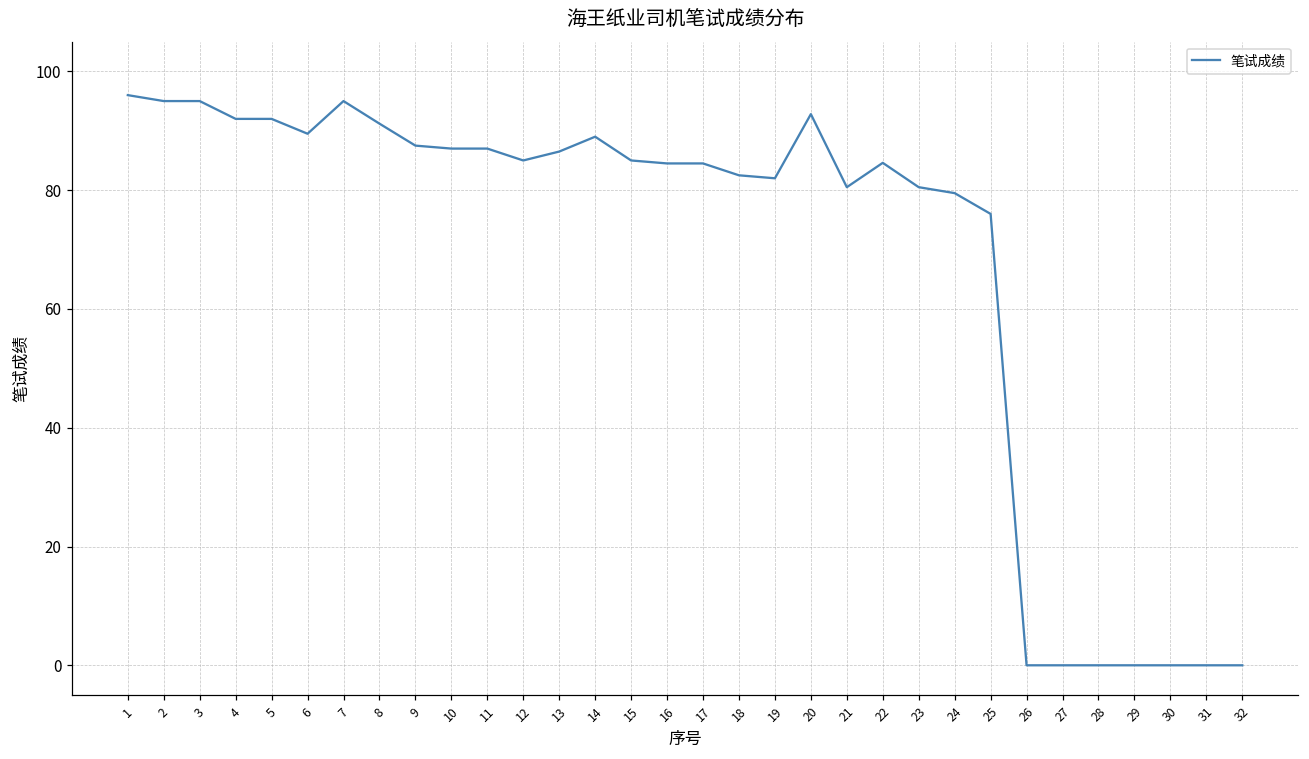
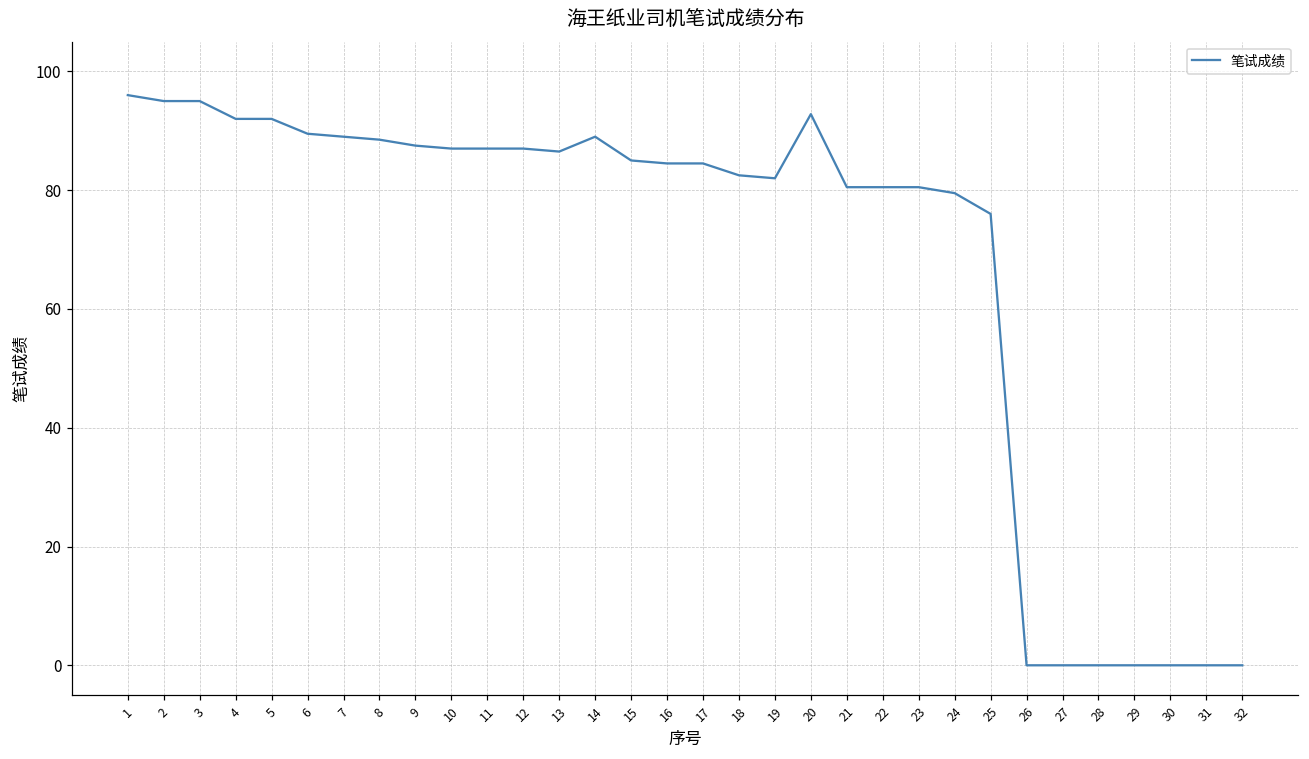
7: 95 -> 89
8: 91 -> 89
12: 85 -> 87
22: 85 -> 81
